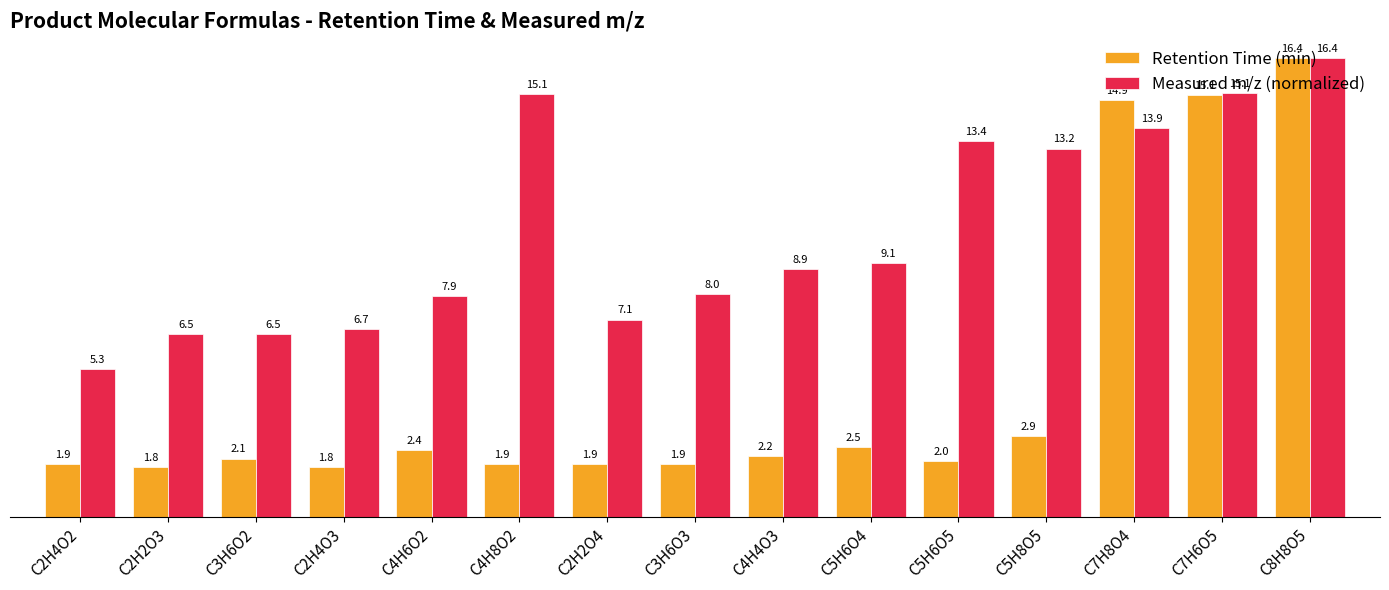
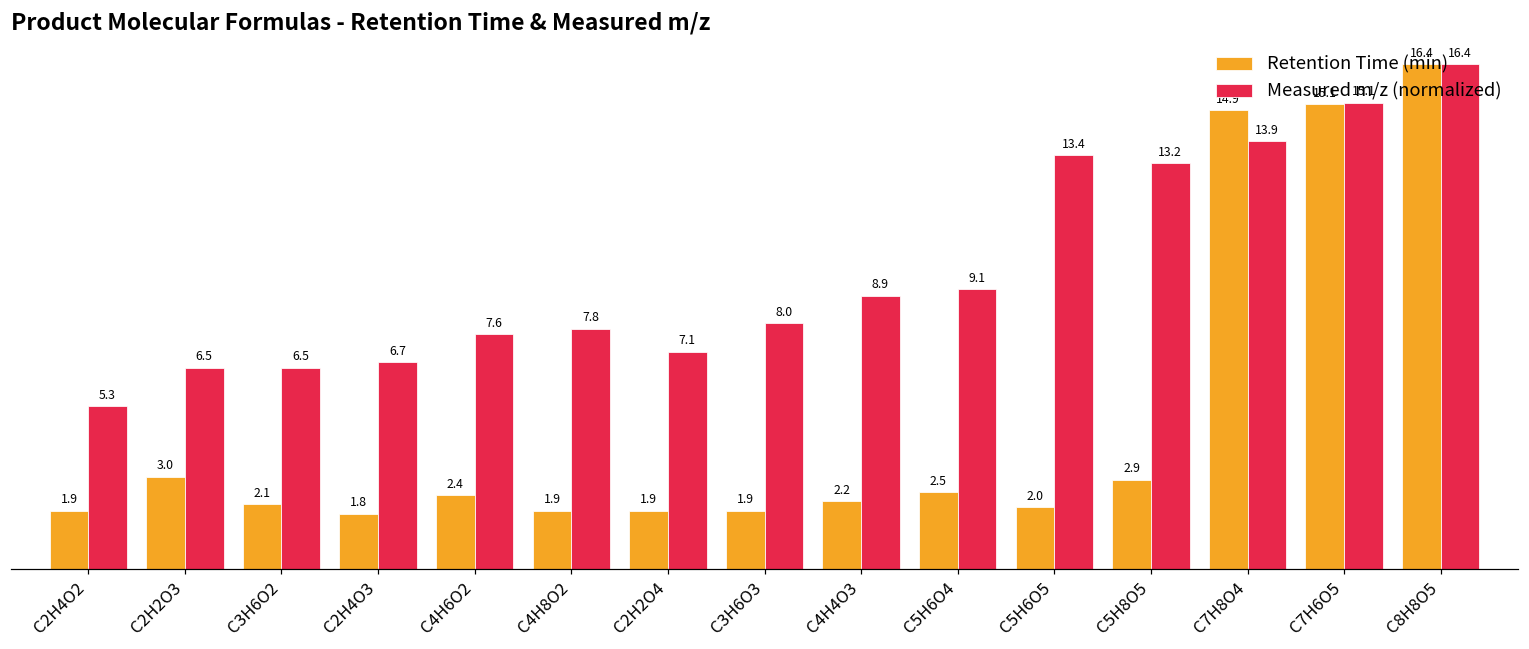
Retention Time (min), C2H2O3: 1.8 -> 3.0
Measured m/z (normalized), C4H6O2: 7.9 -> 7.6
Measured m/z (normalized), C4H8O2: 15.1 -> 7.8
